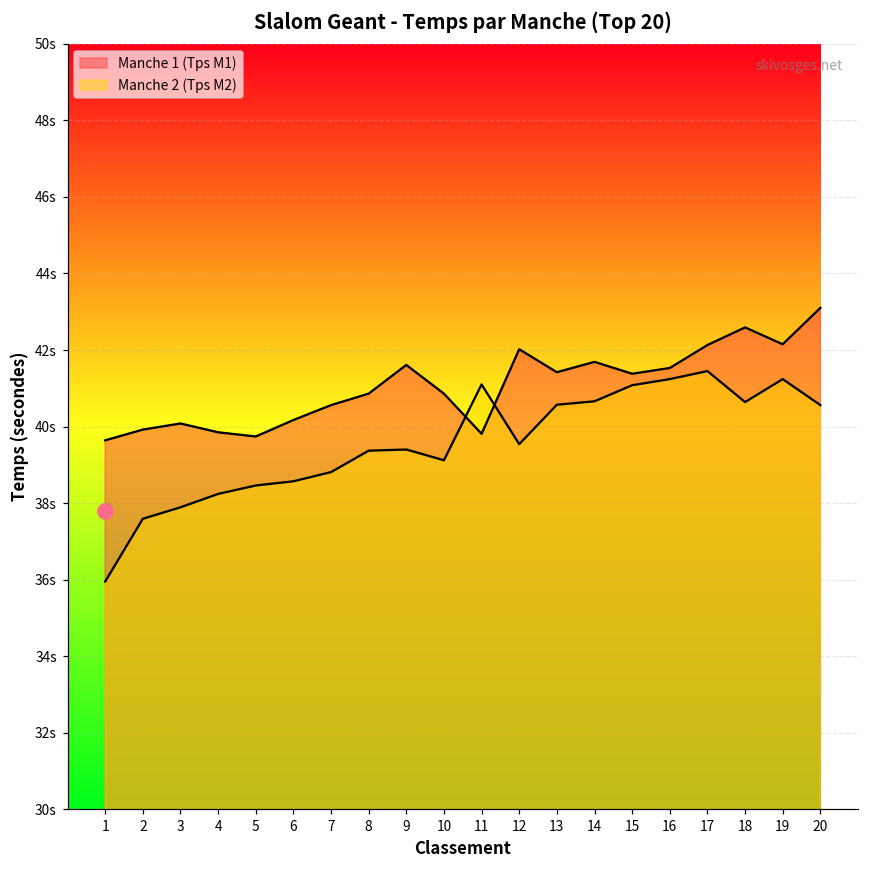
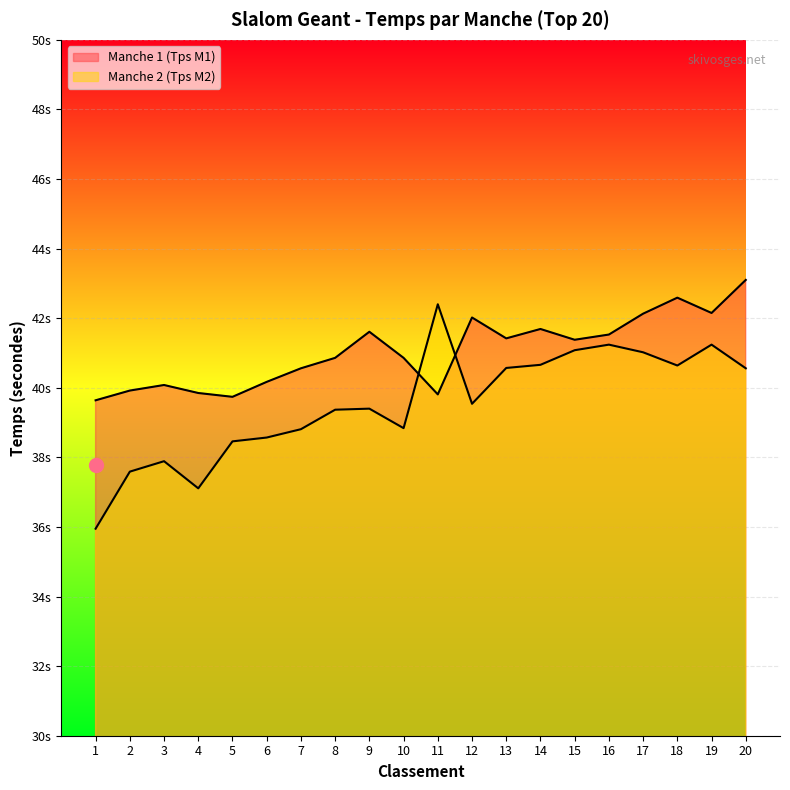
Manche 2 (Tps M2), 4: 38.2s -> 37.1s
Manche 2 (Tps M2), 10: 39.1s -> 38.8s
Manche 2 (Tps M2), 11: 41.1s -> 42.4s
Manche 2 (Tps M2), 17: 41.5s -> 41.0s
